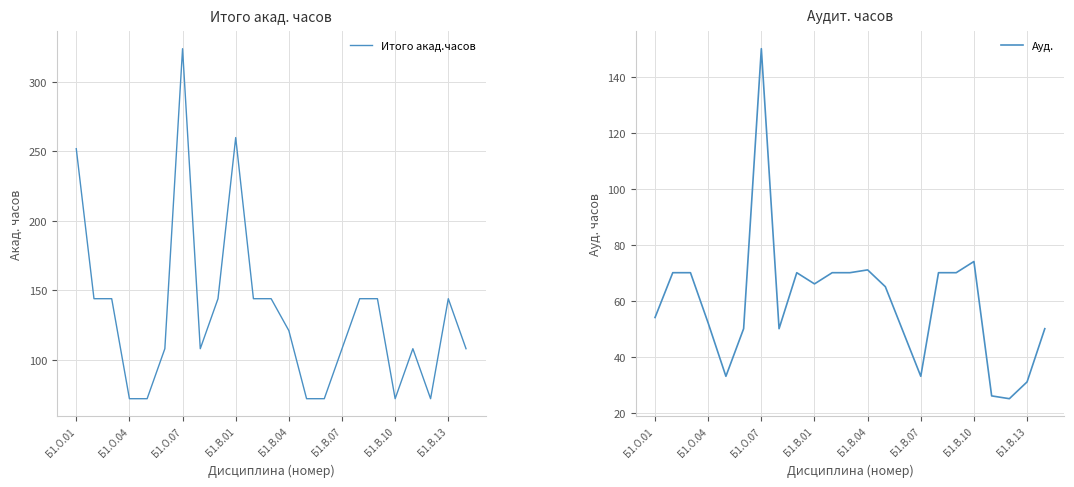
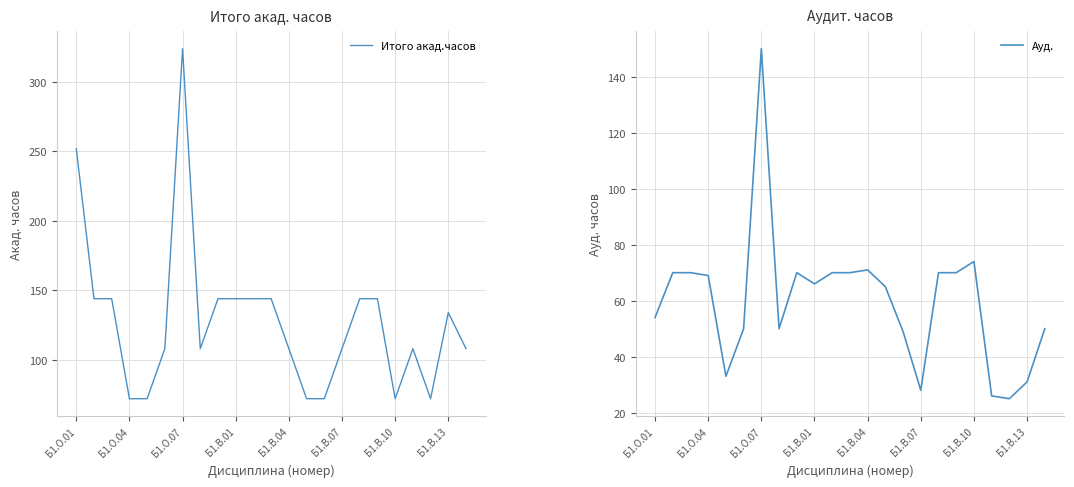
Итого акад. часов, Б1.В.01: 260 -> 144
Итого акад. часов, Б1.В.04: 121 -> 108
Итого акад. часов, Б1.В.13: 144 -> 134
Аудит. часов, Б1.О.04: 52 -> 69
Аудит. часов, Б1.В.07: 33 -> 28
